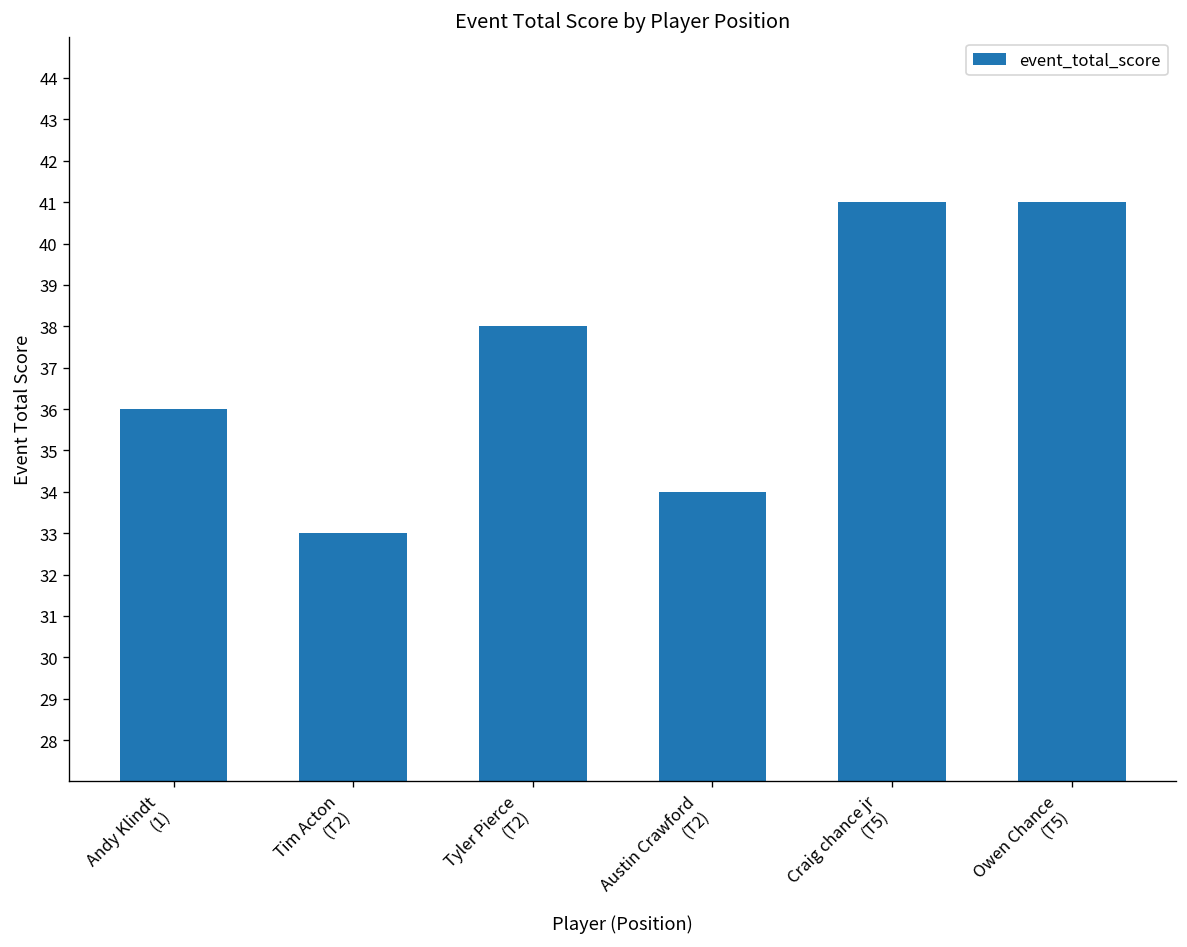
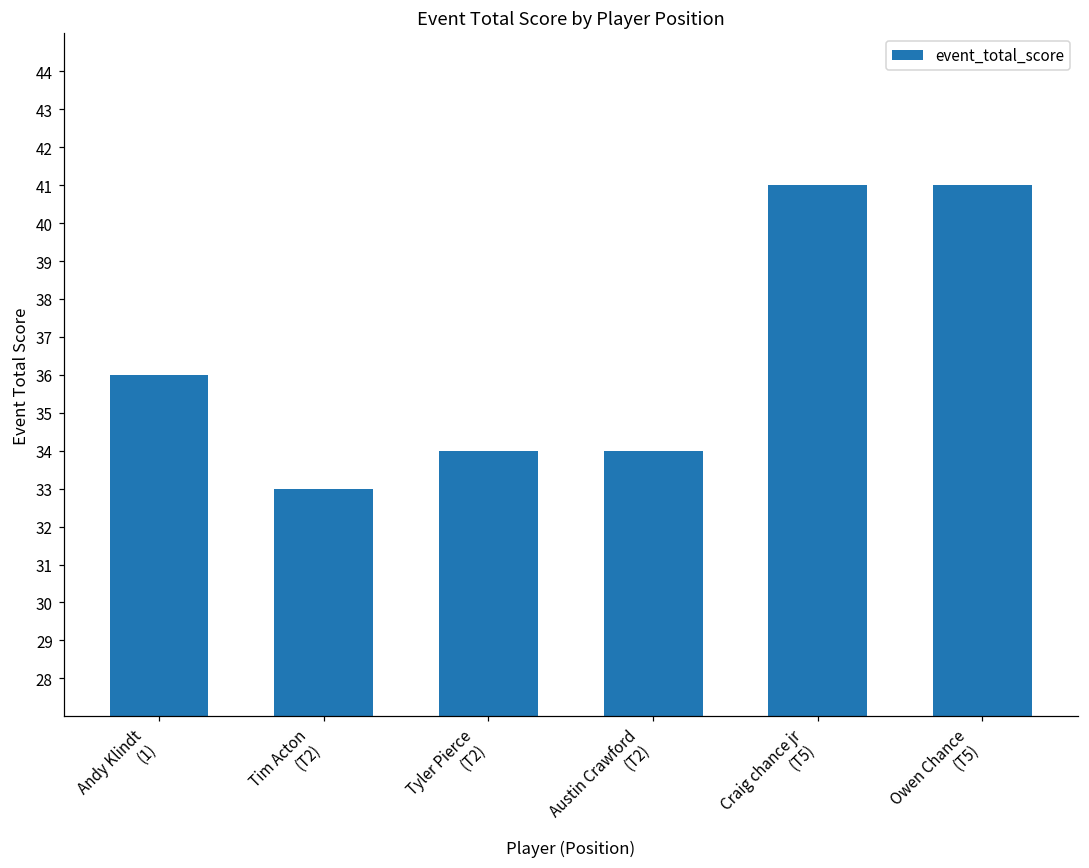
Tyler Pierce (T2): 38 -> 34
